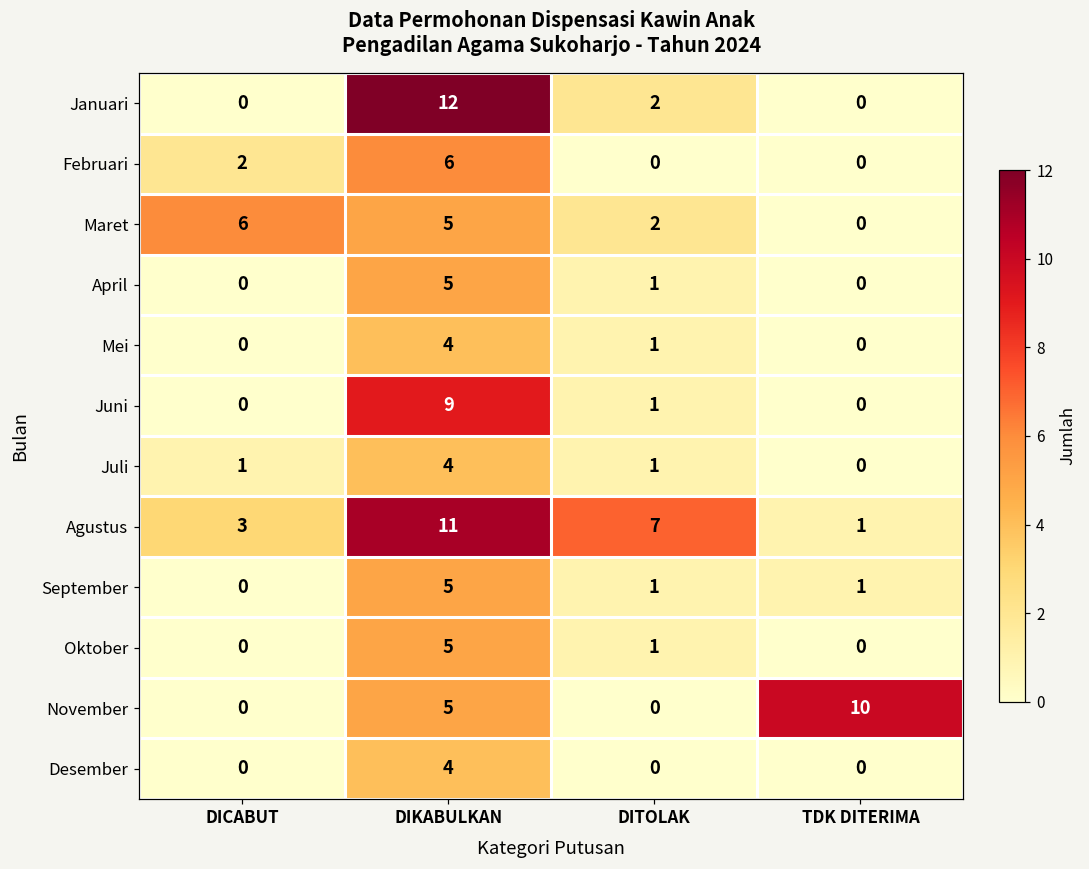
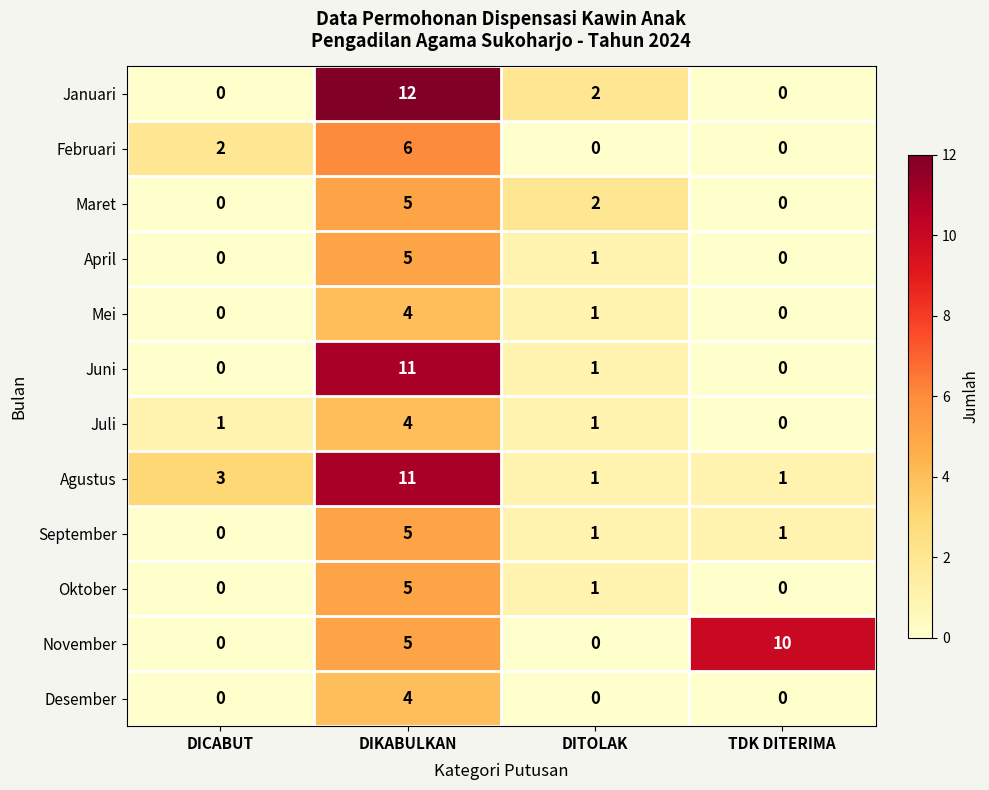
Maret, DICABUT: 6 -> 0
Juni, DIKABULKAN: 9 -> 11
Agustus, DITOLAK: 7 -> 1
